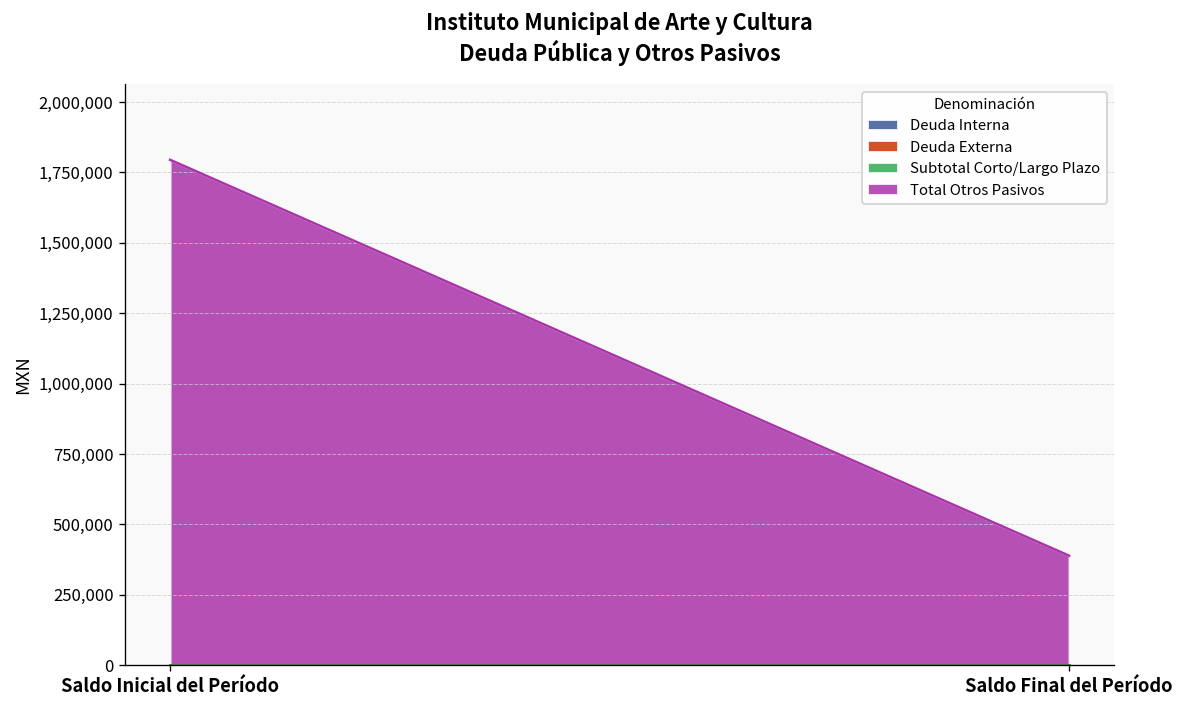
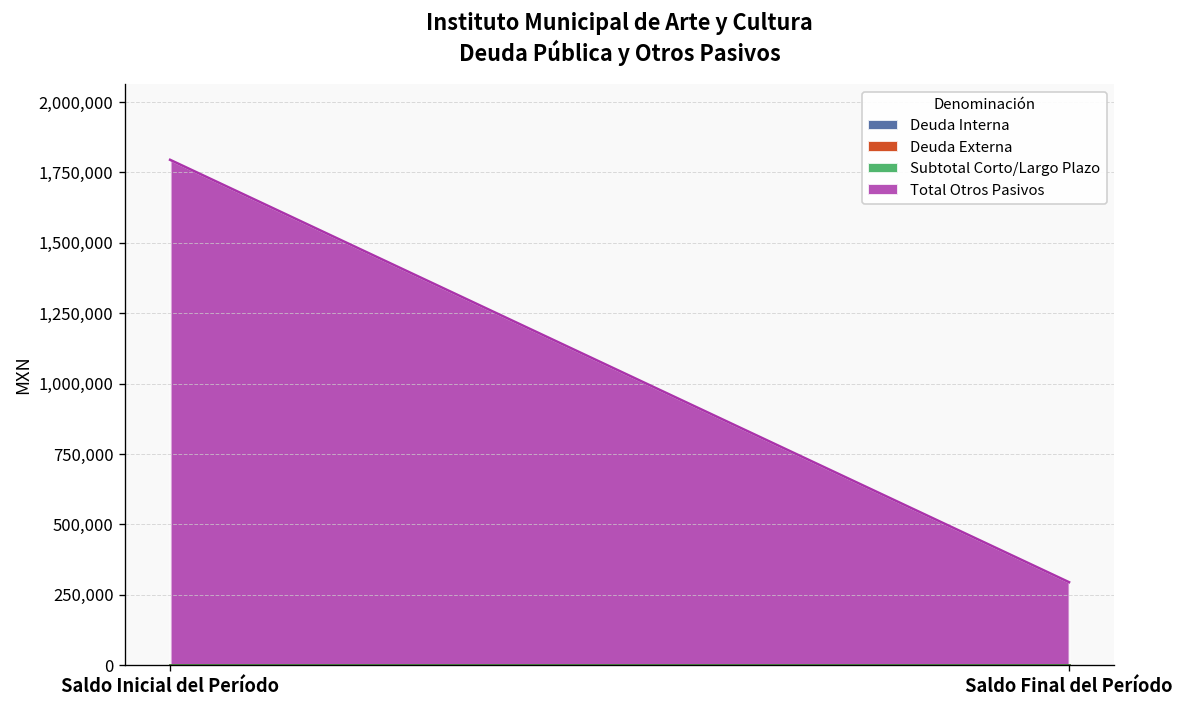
Total Otros Pasivos, Saldo Final del Período: 390,000 -> 290,000
